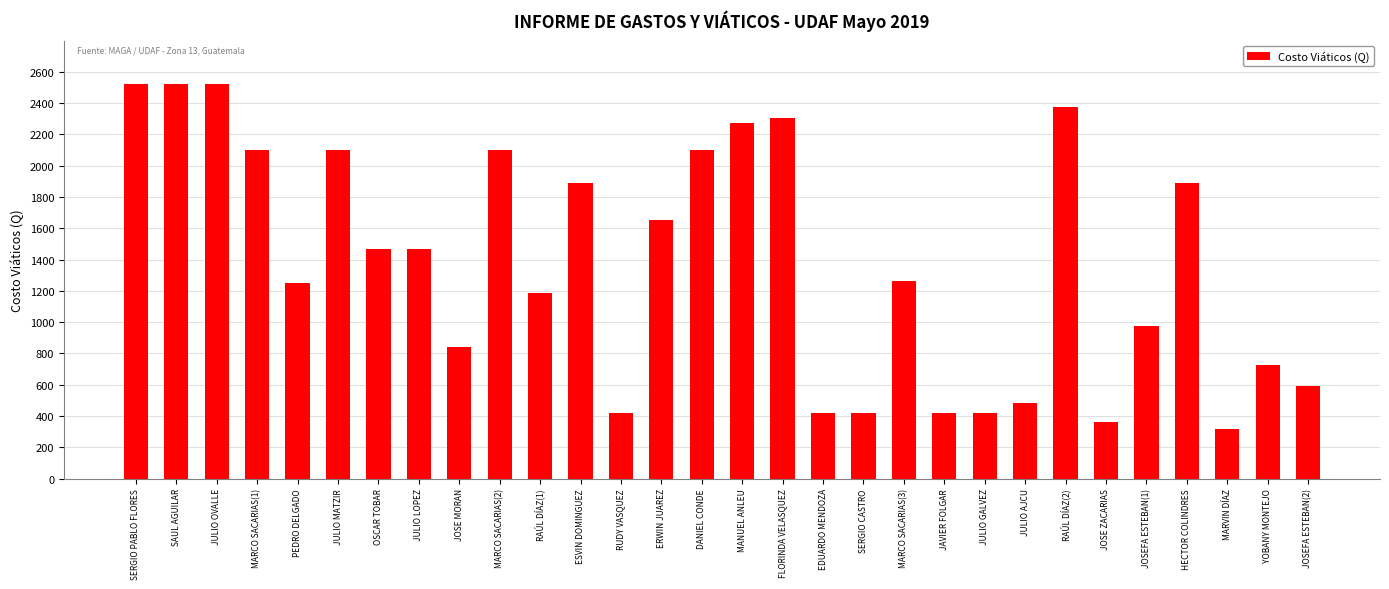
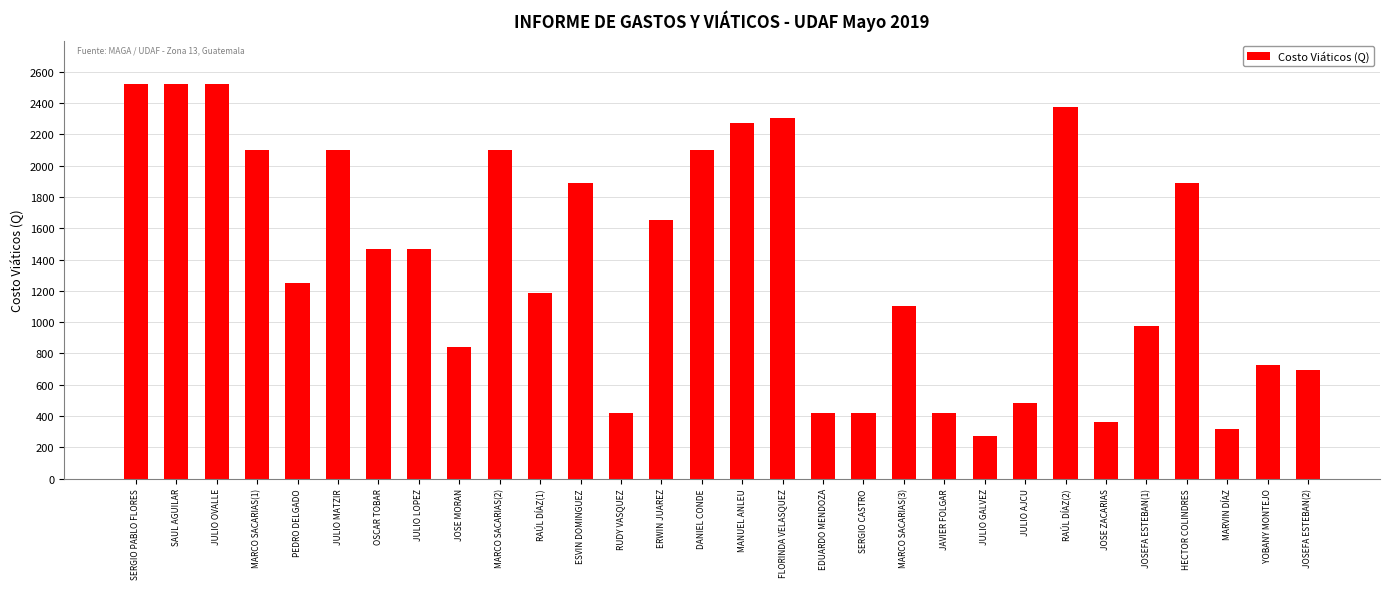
MARCO SACARIAS(3): 1260 -> 1100
JULIO GALVEZ: 420 -> 280
JOSEFA ESTEBAN(2): 590 -> 690
